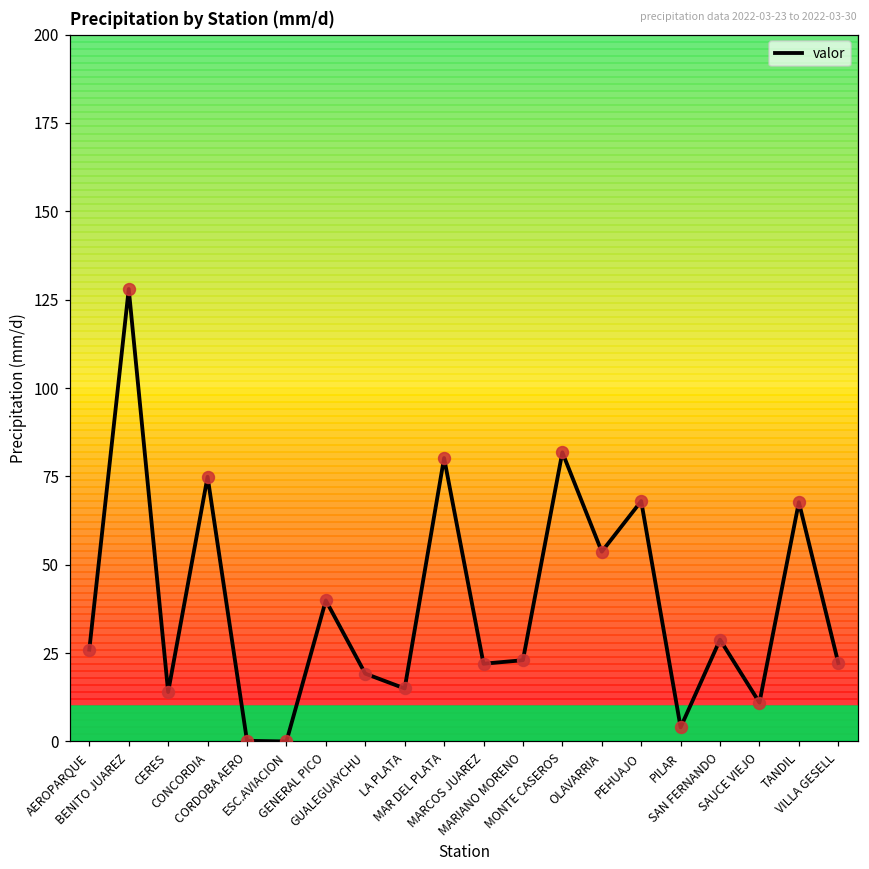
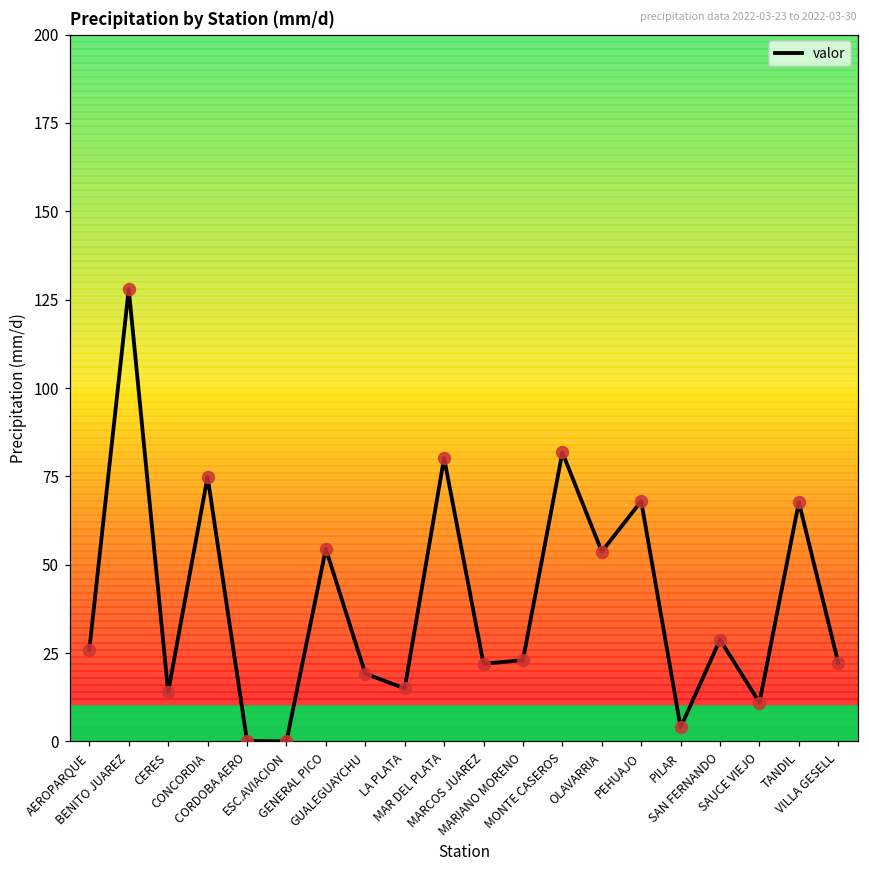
GENERAL PICO: 40 -> 55
